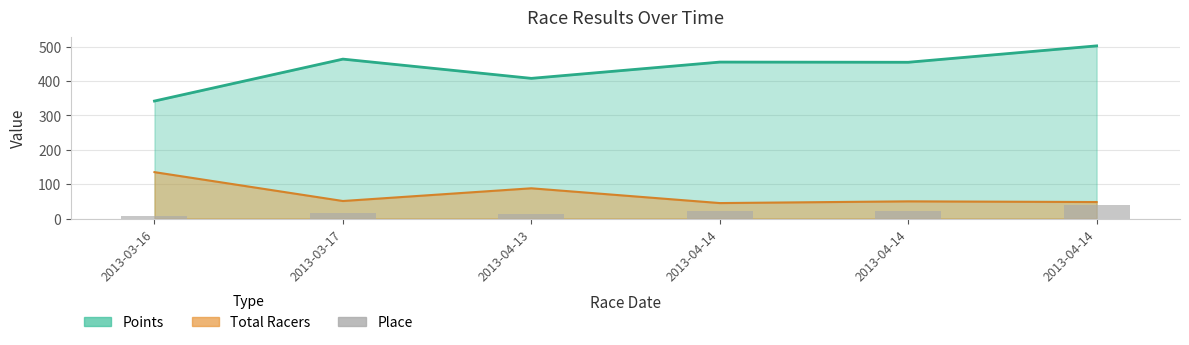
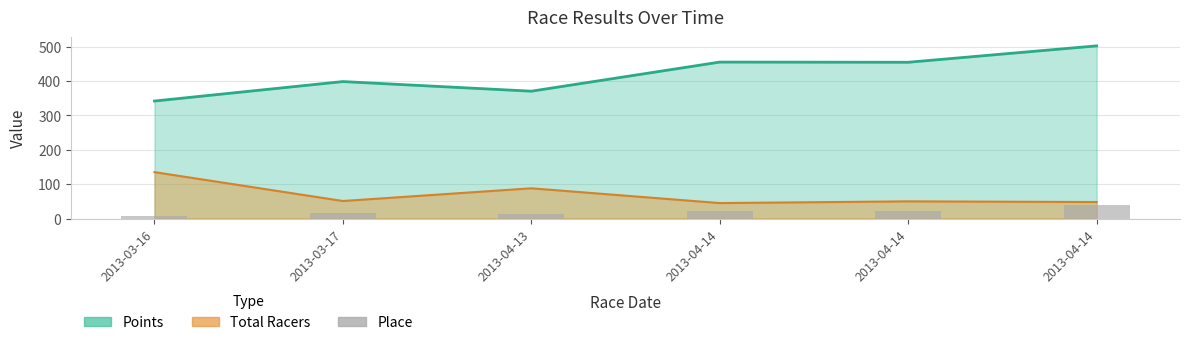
Points, 2013-03-17: 460 -> 400
Points, 2013-04-13: 410 -> 370
